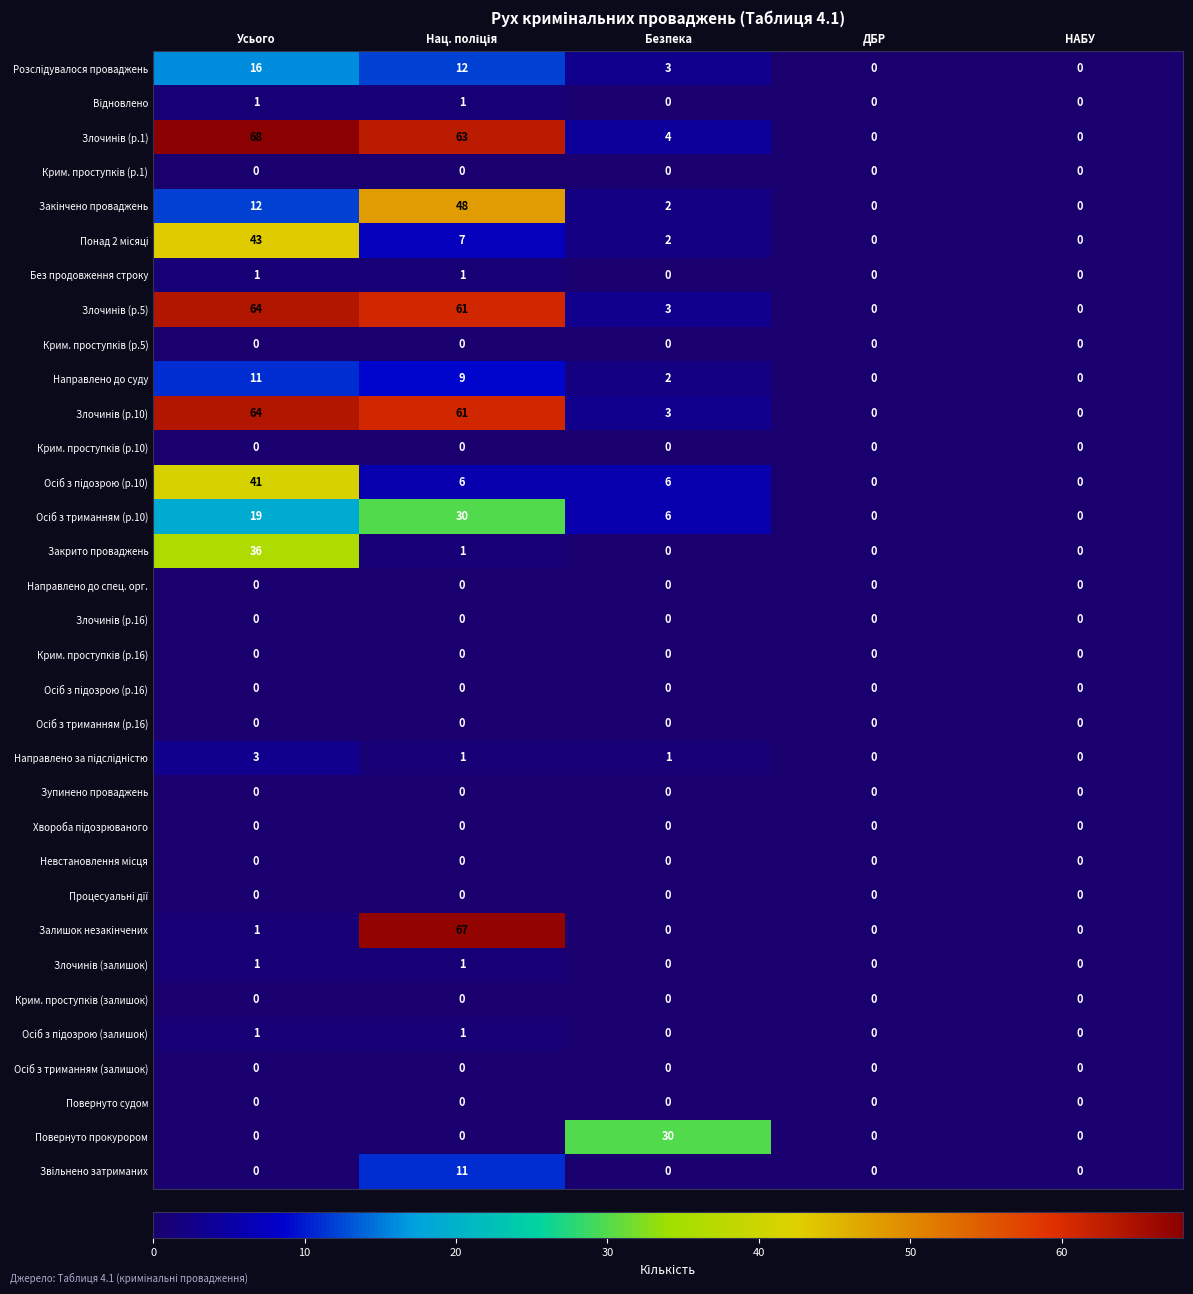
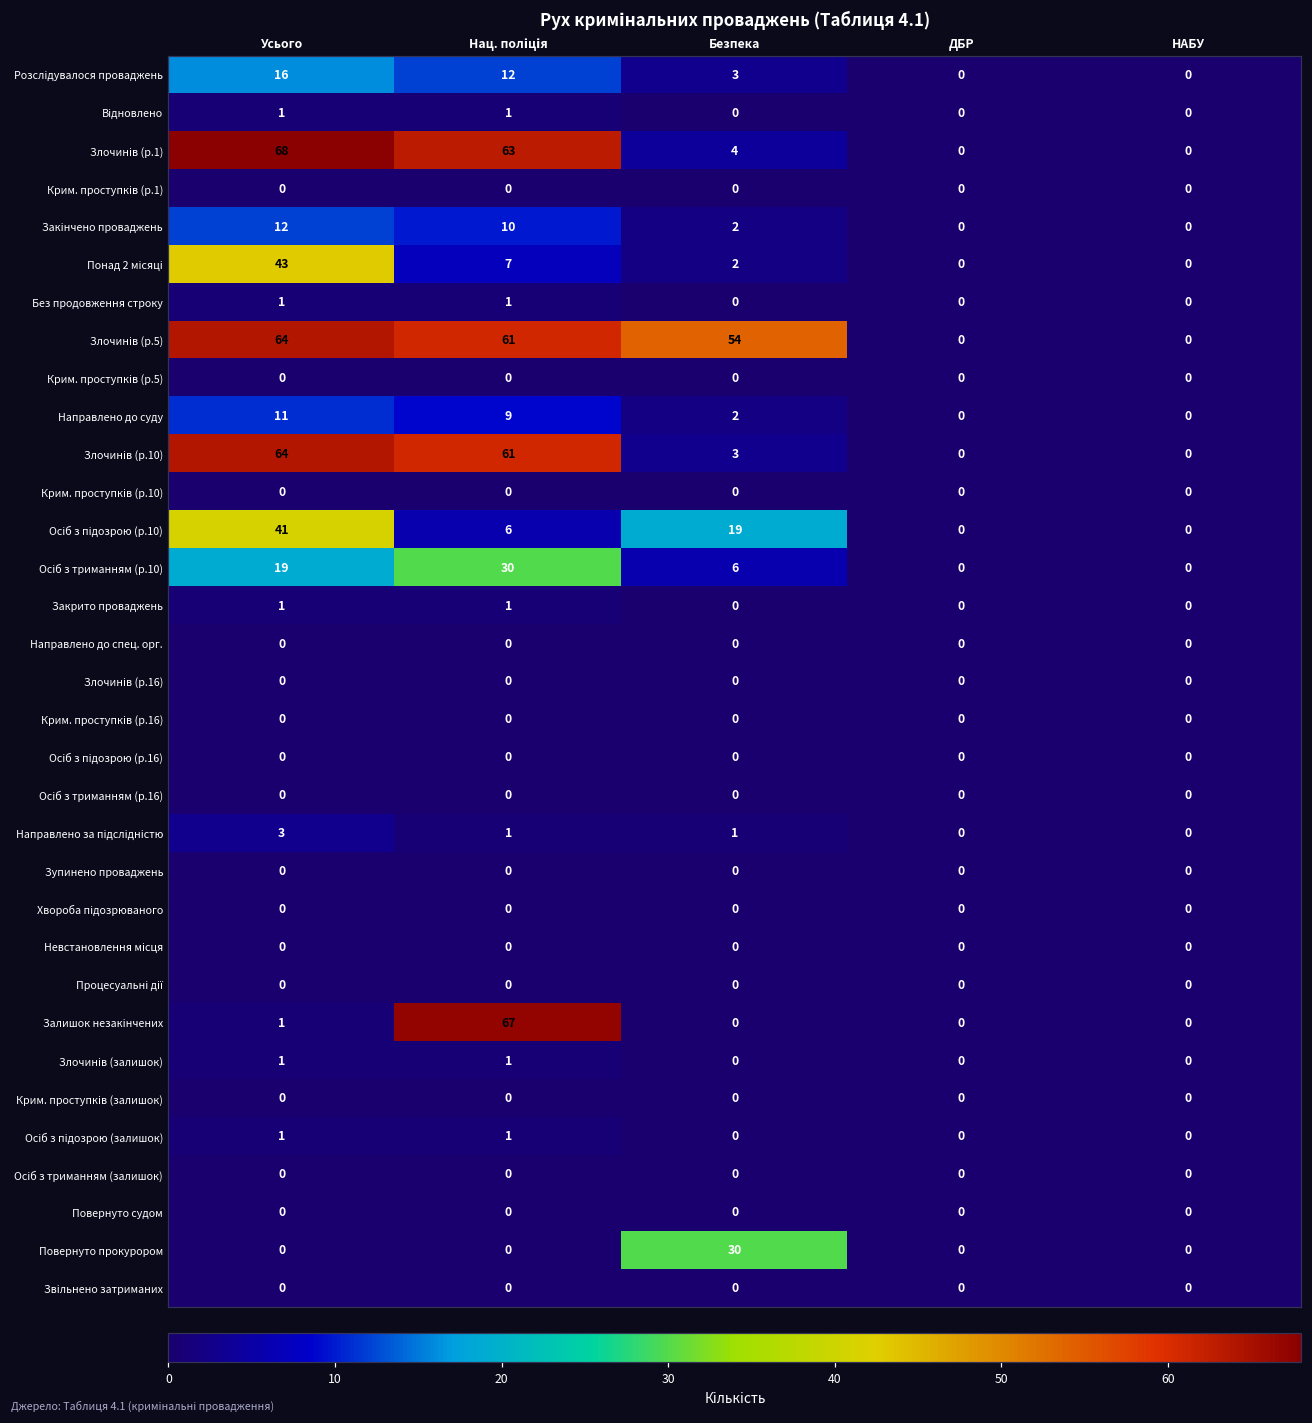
Закінчено проваджень, Нац. поліція: 48 -> 10
Злочинів (р.5), Безпека: 3 -> 54
Осіб з підозрою (р.10), Безпека: 6 -> 19
Закрито проваджень, Усього: 36 -> 1
Звільнено затриманих, Нац. поліція: 11 -> 0
